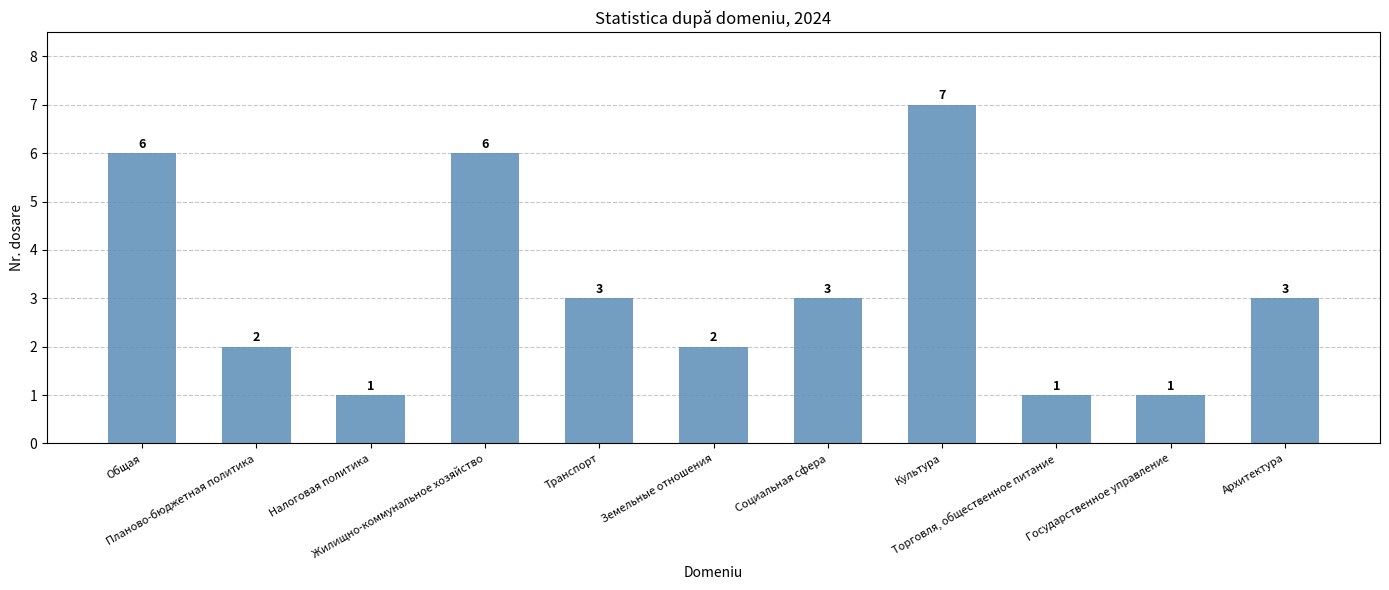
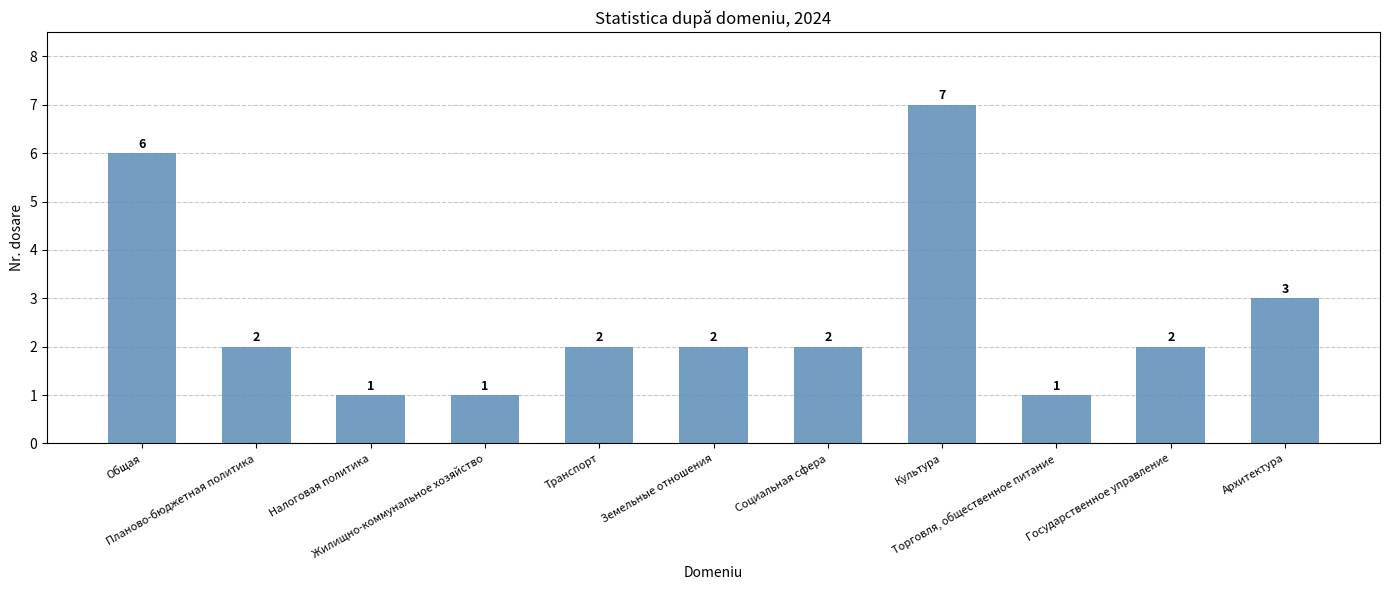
Жилищно-коммунальное хозяйство: 6 -> 1
Транспорт: 3 -> 2
Социальная сфера: 3 -> 2
Государственное управление: 1 -> 2
